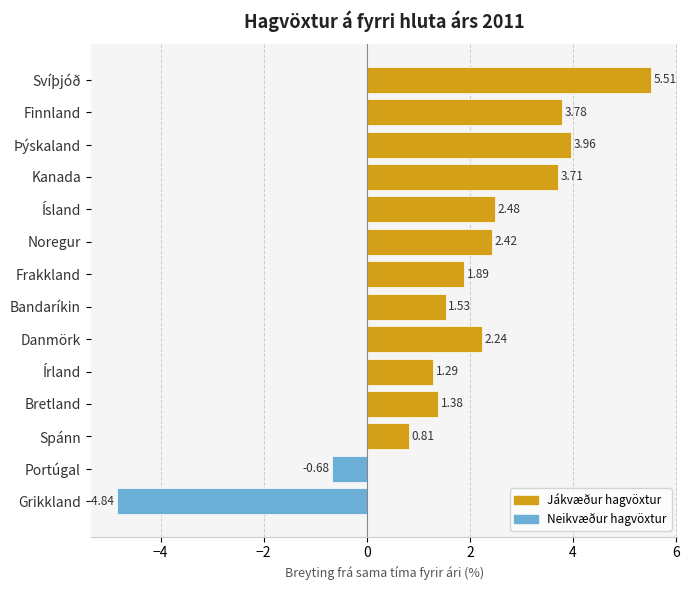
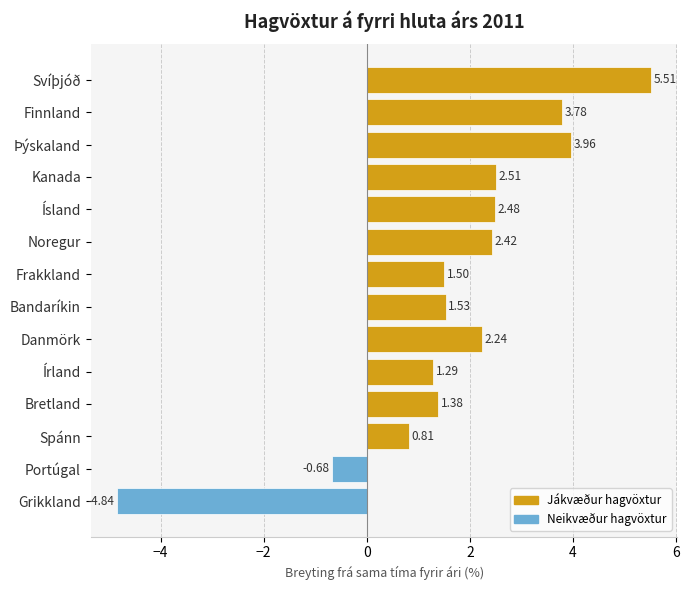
Kanada: 3.71 -> 2.51
Frakkland: 1.89 -> 1.50
